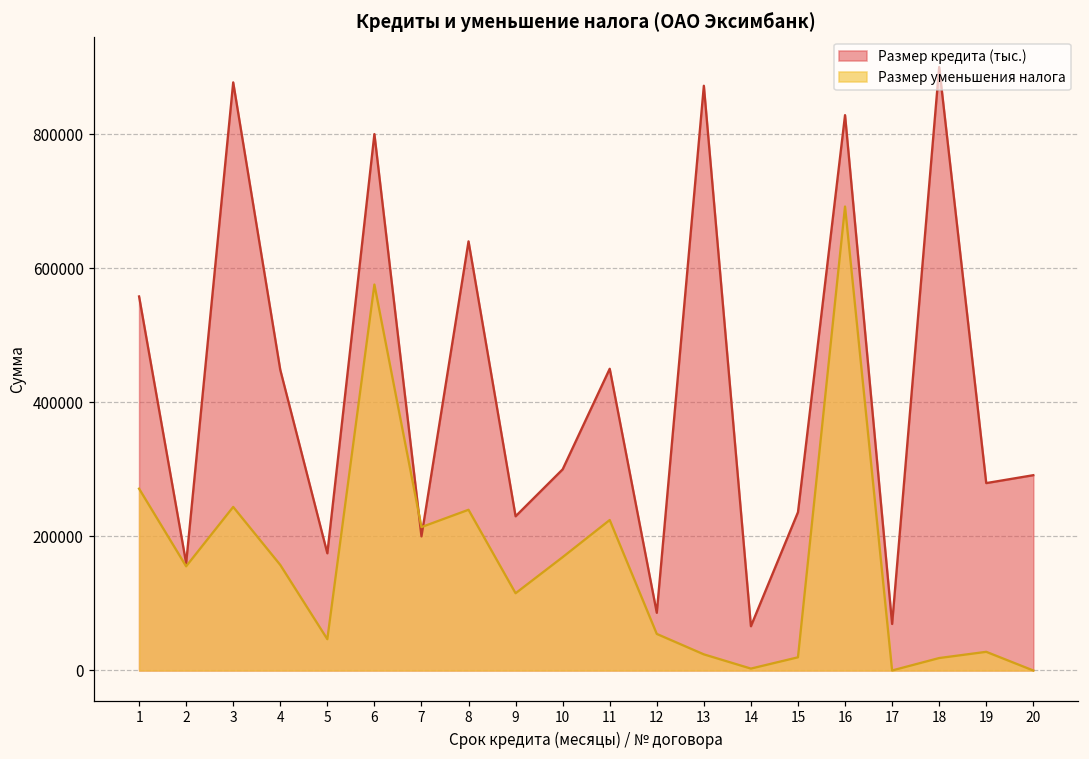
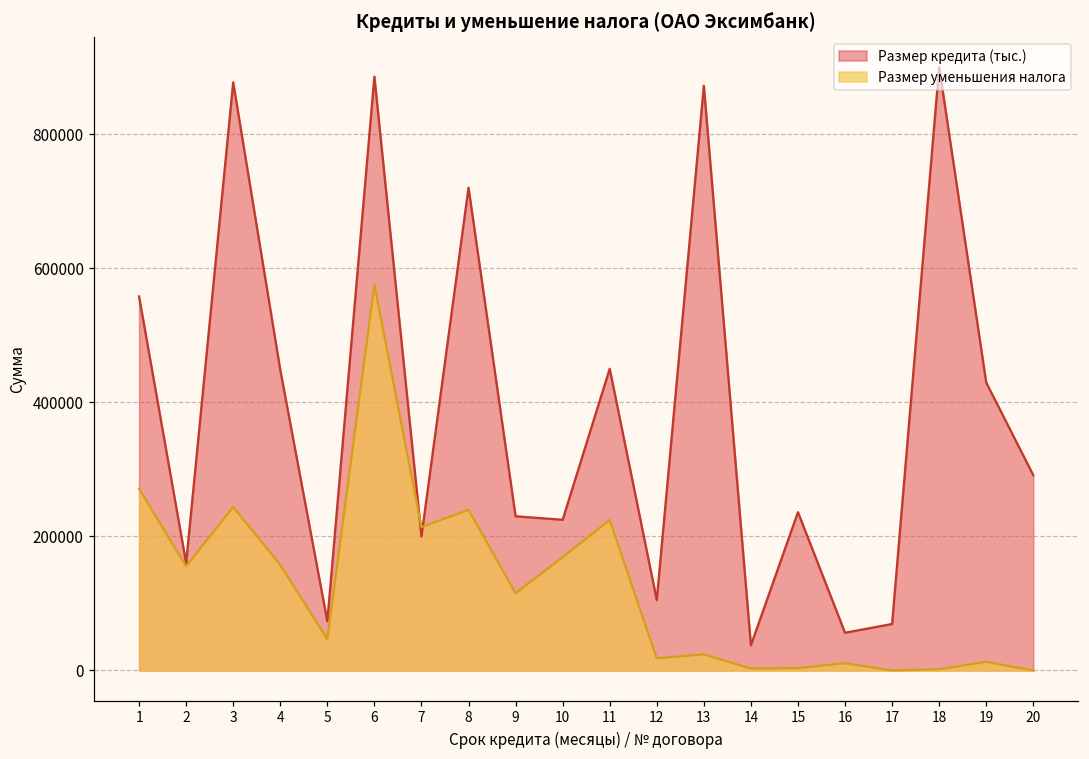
Размер кредита (тыс.), 5: 170000 -> 70000
Размер кредита (тыс.), 6: 800000 -> 890000
Размер кредита (тыс.), 8: 640000 -> 720000
Размер кредита (тыс.), 10: 300000 -> 220000
Размер кредита (тыс.), 12: 90000 -> 110000
Размер уменьшения налога, 12: 50000 -> 20000
Размер кредита (тыс.), 14: 70000 -> 40000
Размер уменьшения налога, 15: 20000 -> 0
Размер кредита (тыс.), 16: 830000 -> 60000
Размер уменьшения налога, 16: 690000 -> 10000
Размер уменьшения налога, 18: 20000 -> 0
Размер кредита (тыс.), 19: 280000 -> 430000
Размер уменьшения налога, 19: 30000 -> 10000
